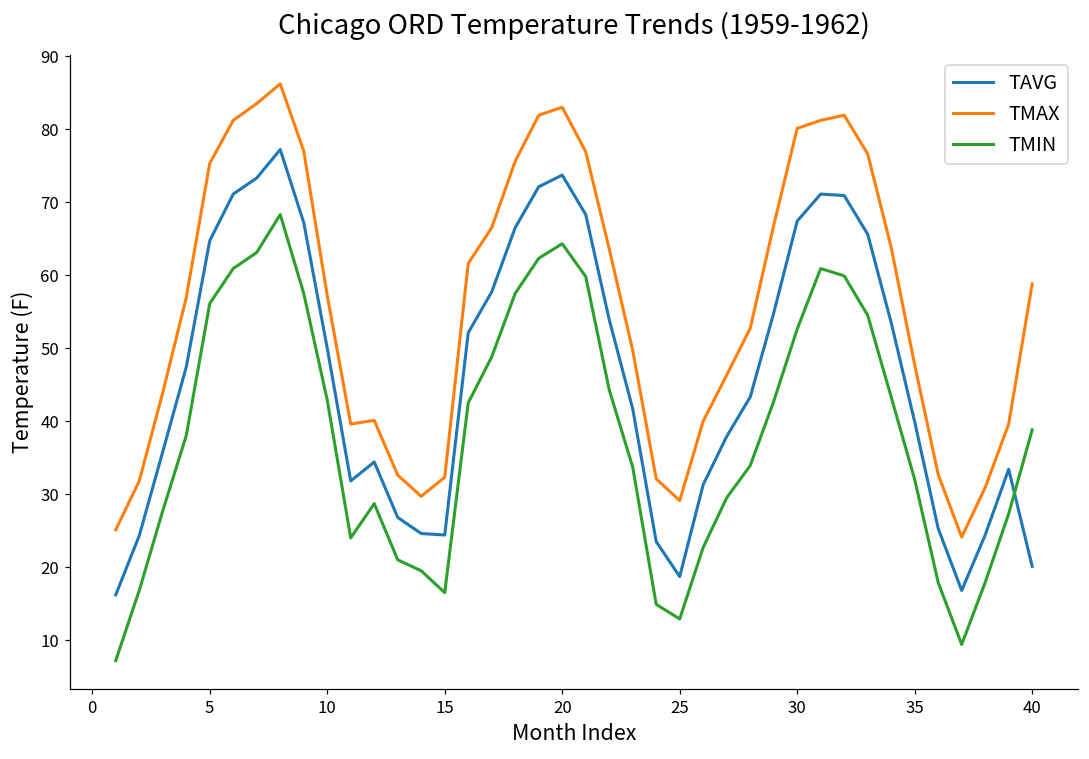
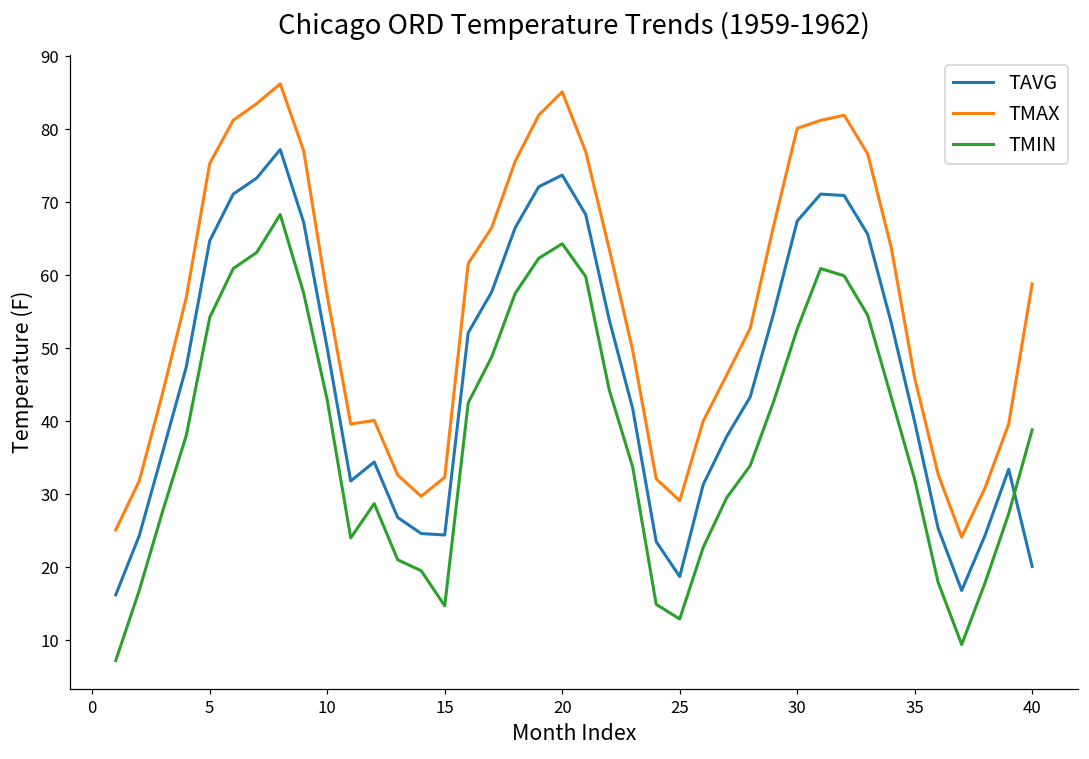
TMIN, 5: 56 -> 54
TMIN, 15: 17 -> 15
TMAX, 20: 83 -> 85
TMAX, 35: 48 -> 46
